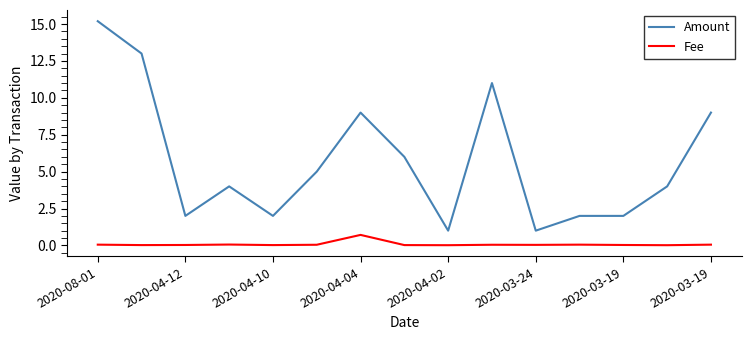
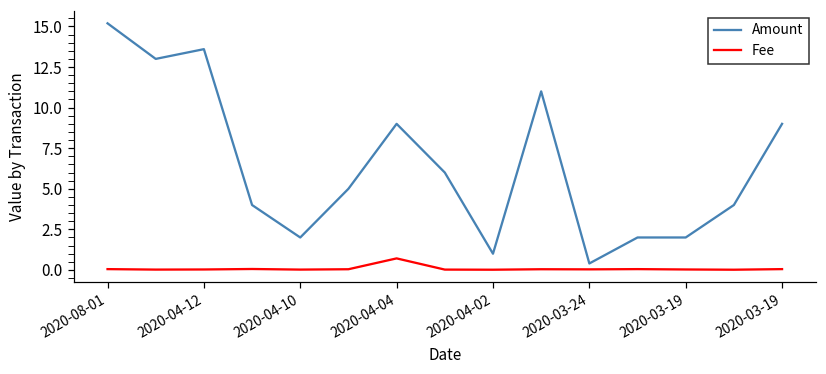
Amount, 2020-04-12: 2.0 -> 13.6
Amount, 2020-03-24: 1.0 -> 0.4
